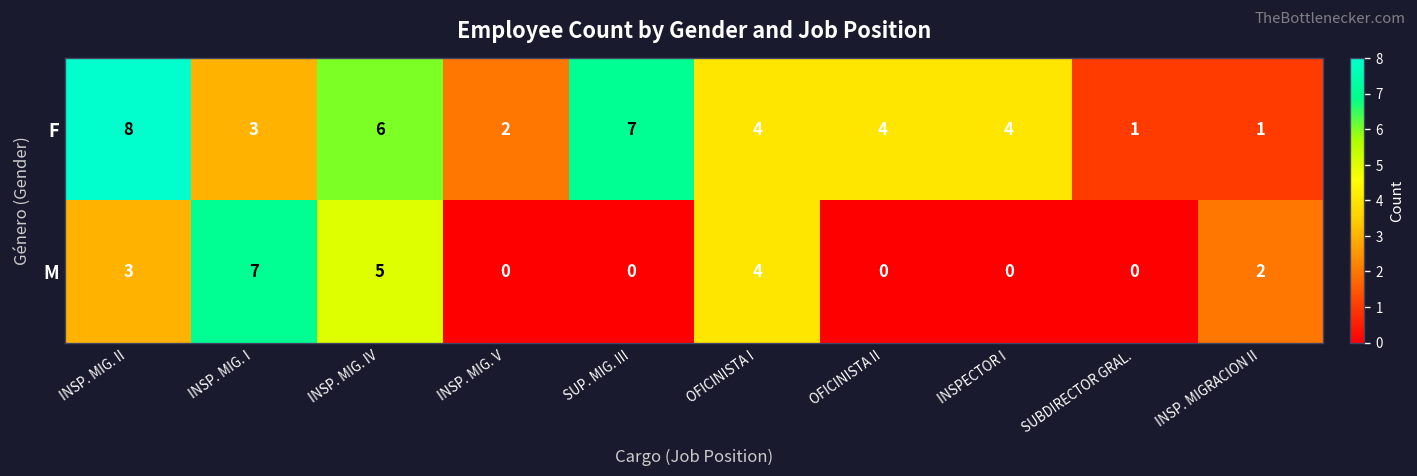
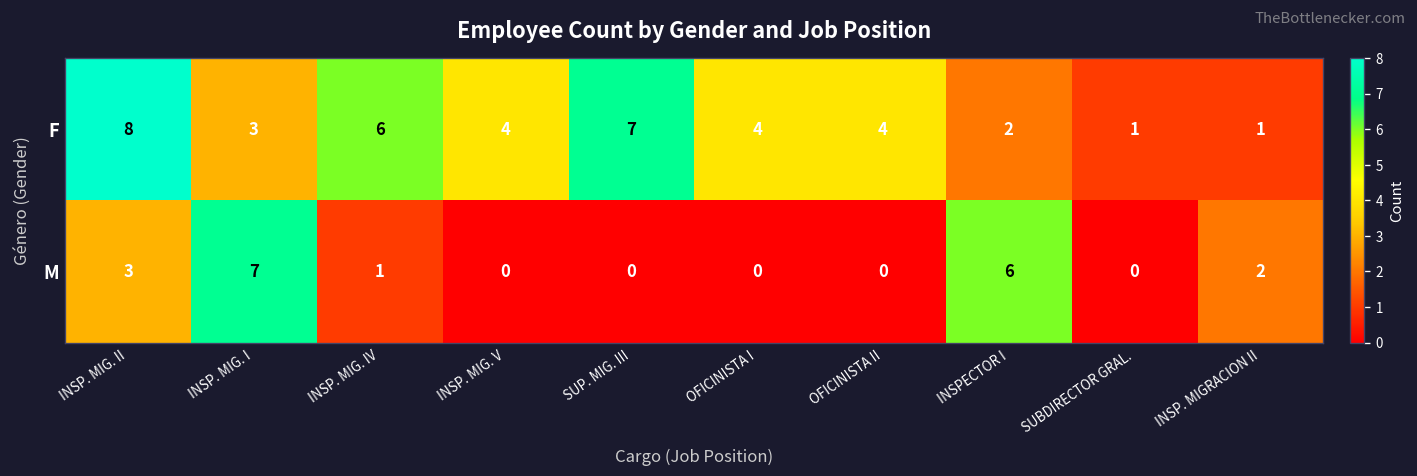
F, INSP. MIG. V: 2 -> 4
F, INSPECTOR I: 4 -> 2
M, INSP. MIG. IV: 5 -> 1
M, OFICINISTA I: 4 -> 0
M, INSPECTOR I: 0 -> 6
